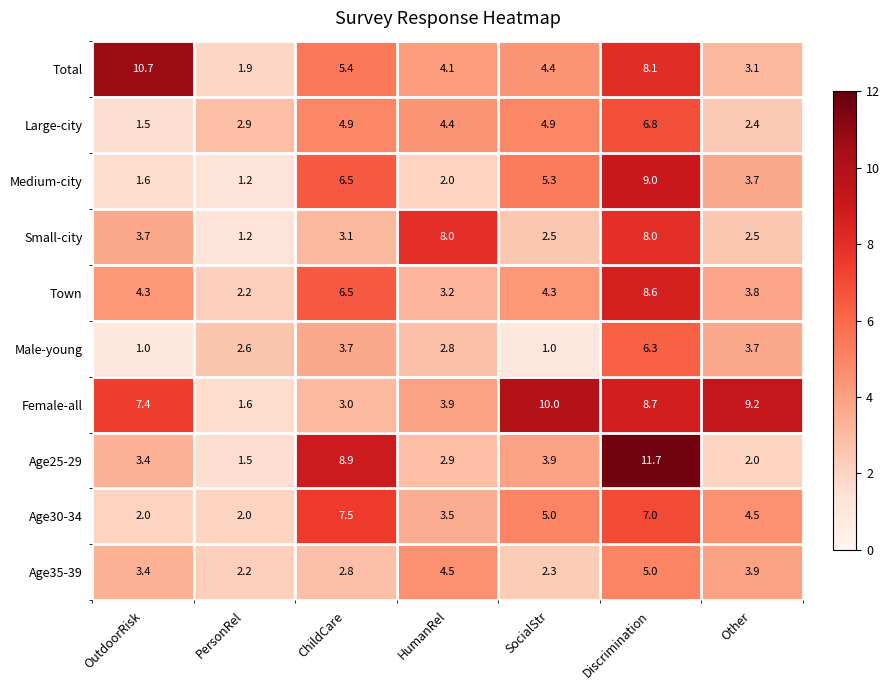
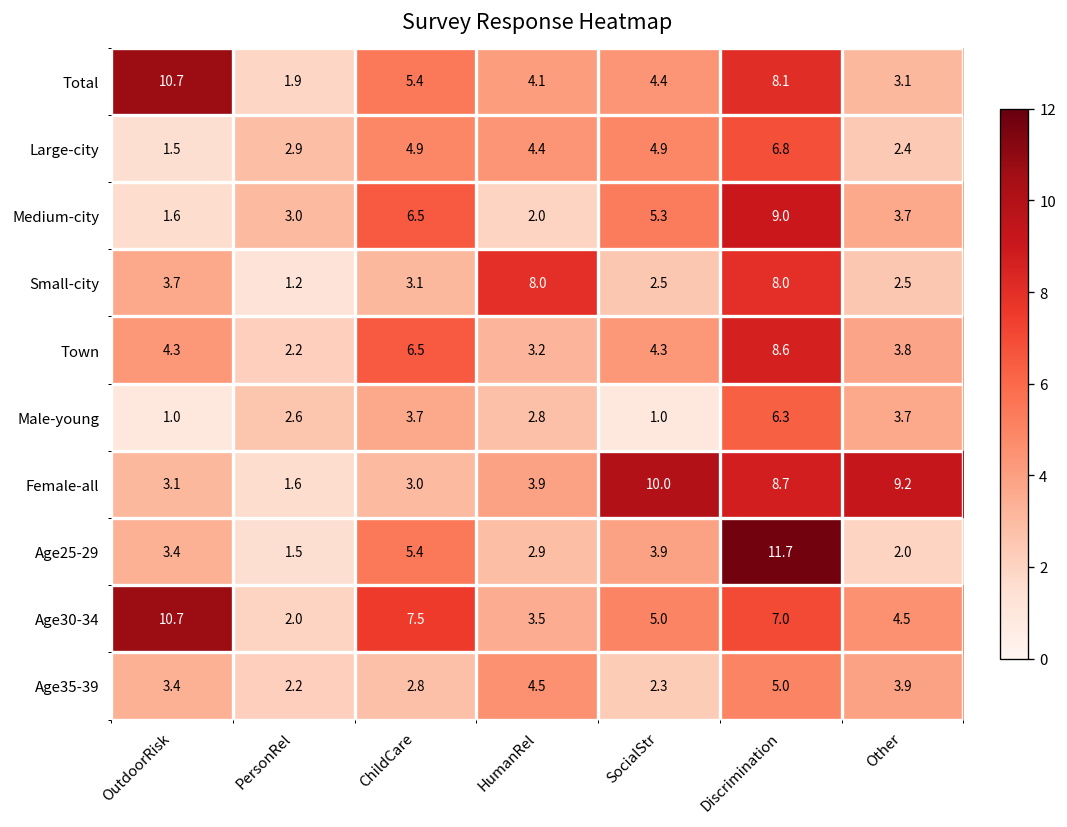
Medium-city, PersonRel: 1.2 -> 3.0
Female-all, OutdoorRisk: 7.4 -> 3.1
Age25-29, ChildCare: 8.9 -> 5.4
Age30-34, OutdoorRisk: 2.0 -> 10.7
